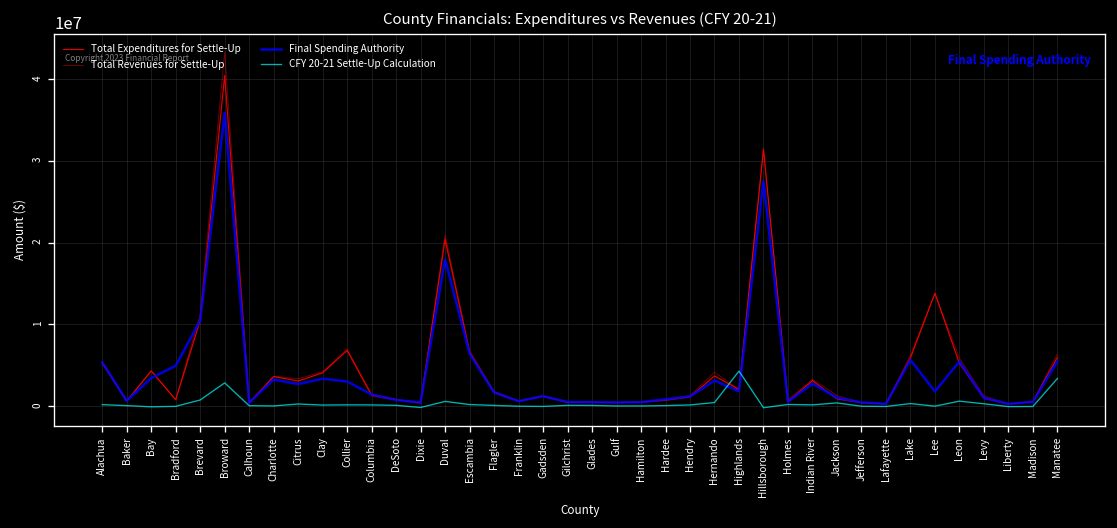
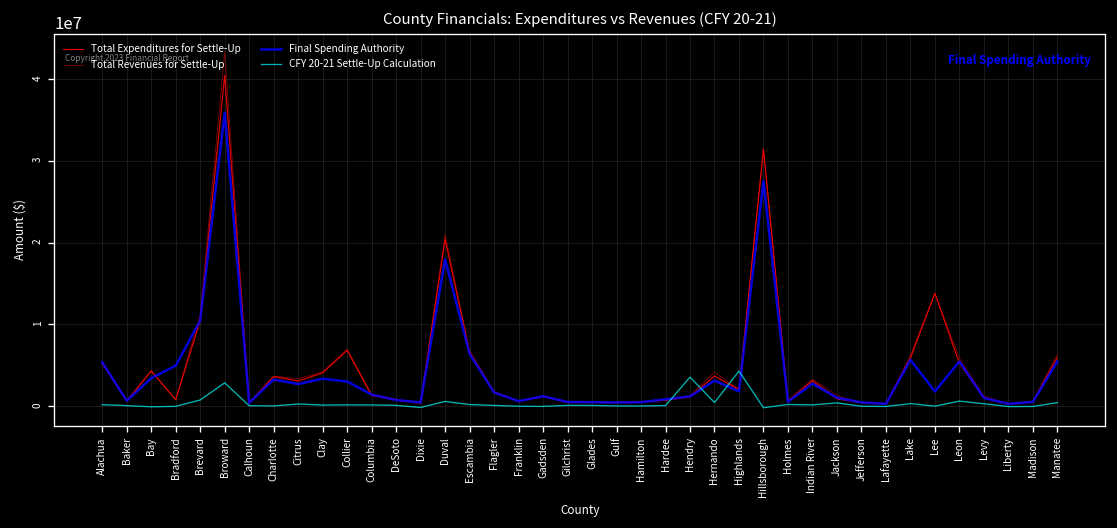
CFY 20-21 Settle-Up Calculation, Hendry: 0 -> 4000000
CFY 20-21 Settle-Up Calculation, Manatee: 3000000 -> 0
